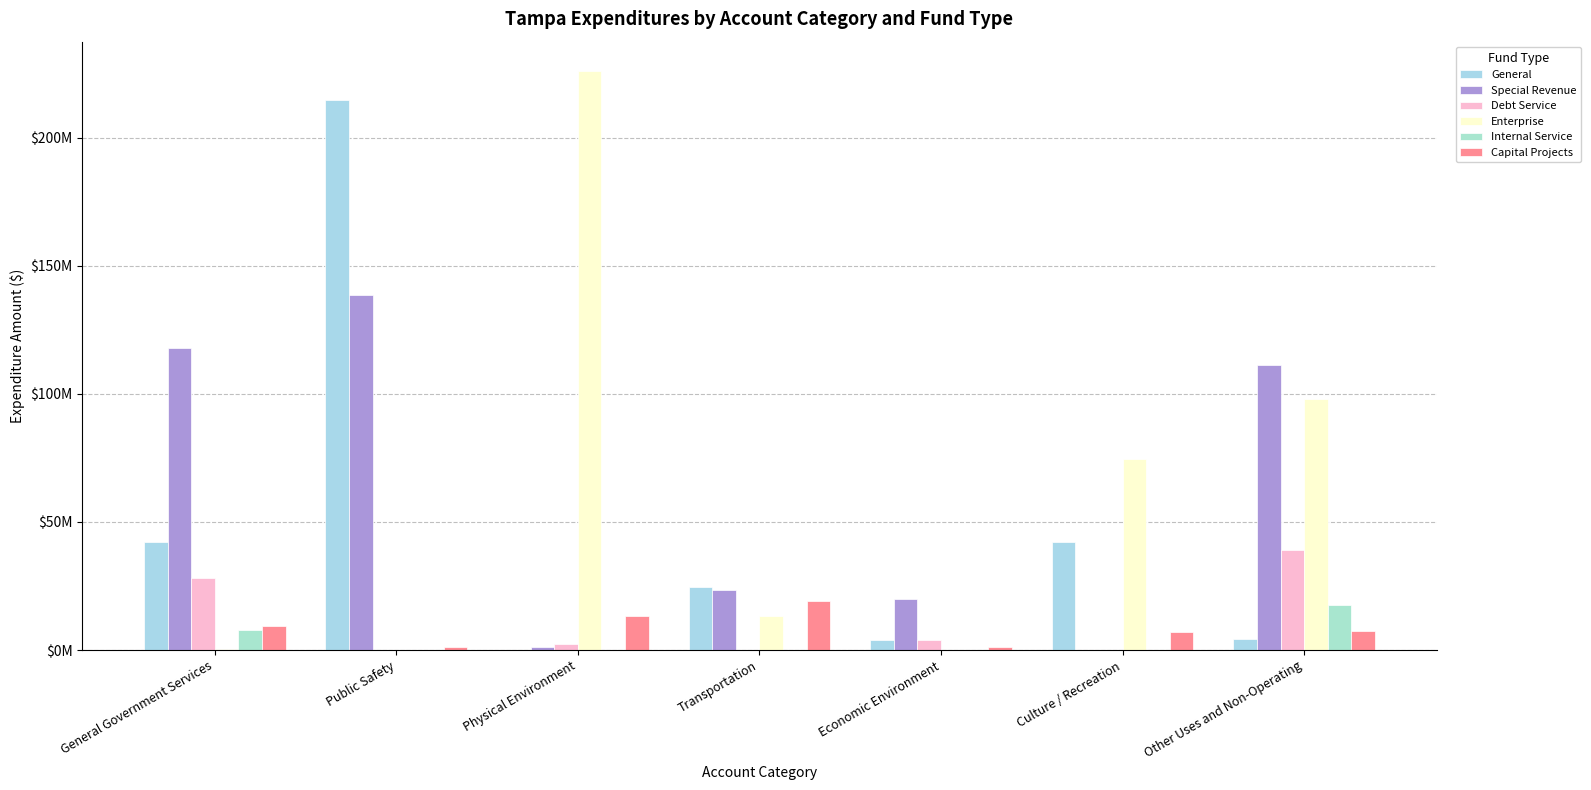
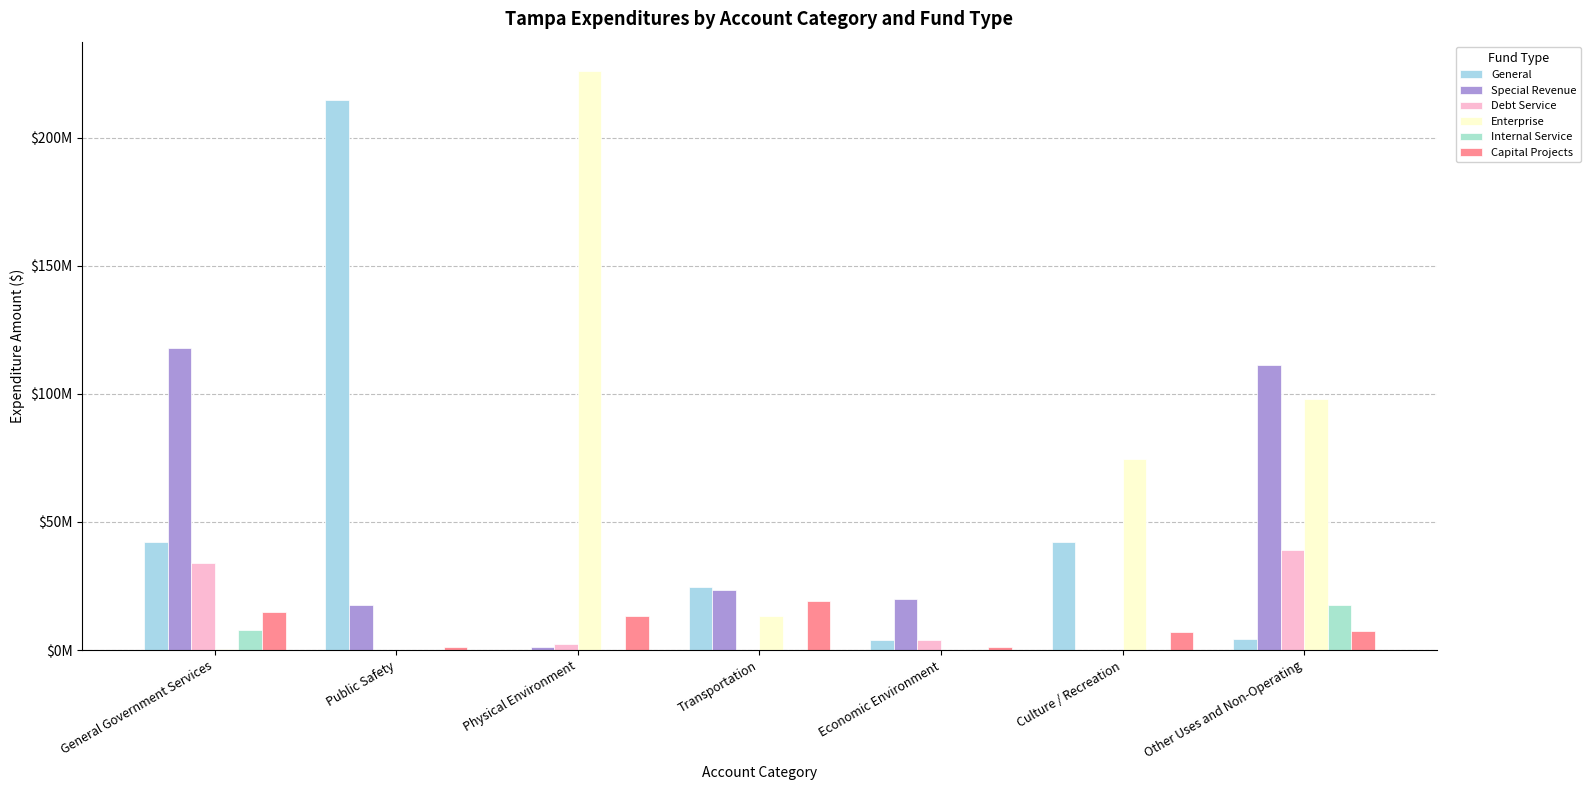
Debt Service, General Government Services: $28000000 -> $34000000
Capital Projects, General Government Services: $9000000 -> $15000000
Special Revenue, Public Safety: $139000000 -> $18000000
